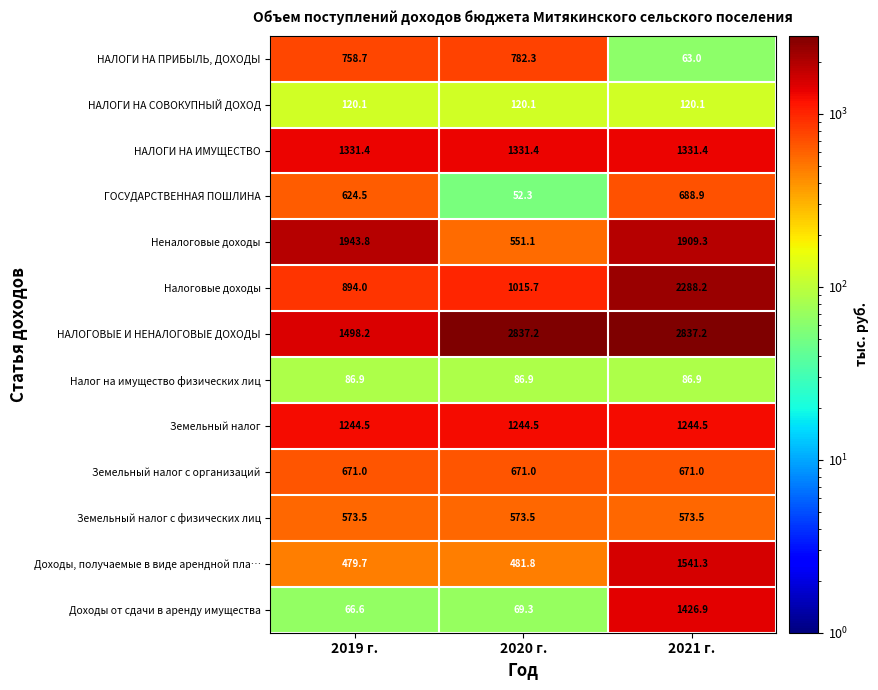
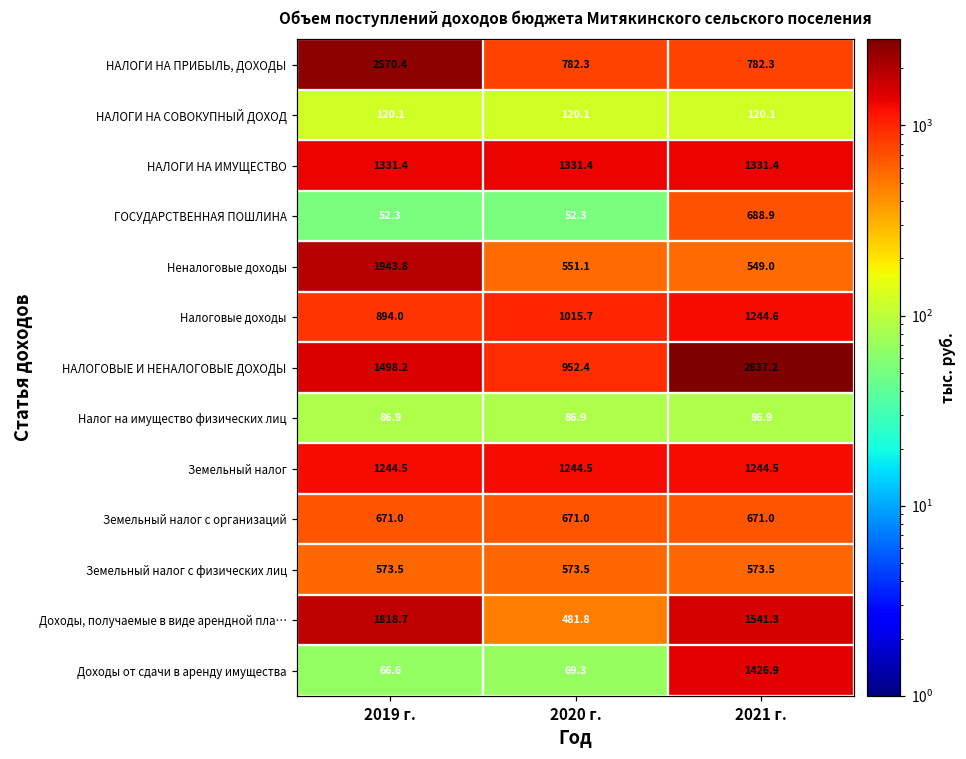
НАЛОГИ НА ПРИБЫЛЬ, ДОХОДЫ, 2019 г.: 758.7 -> 2570.4
НАЛОГИ НА ПРИБЫЛЬ, ДОХОДЫ, 2021 г.: 63.0 -> 782.3
ГОСУДАРСТВЕННАЯ ПОШЛИНА, 2019 г.: 624.5 -> 52.3
Неналоговые доходы, 2021 г.: 1909.3 -> 549.0
Налоговые доходы, 2021 г.: 2288.2 -> 1244.6
НАЛОГОВЫЕ И НЕНАЛОГОВЫЕ ДОХОДЫ, 2020 г.: 2837.2 -> 952.4
Доходы, получаемые в виде арендной пла…, 2019 г.: 479.7 -> 1818.7
